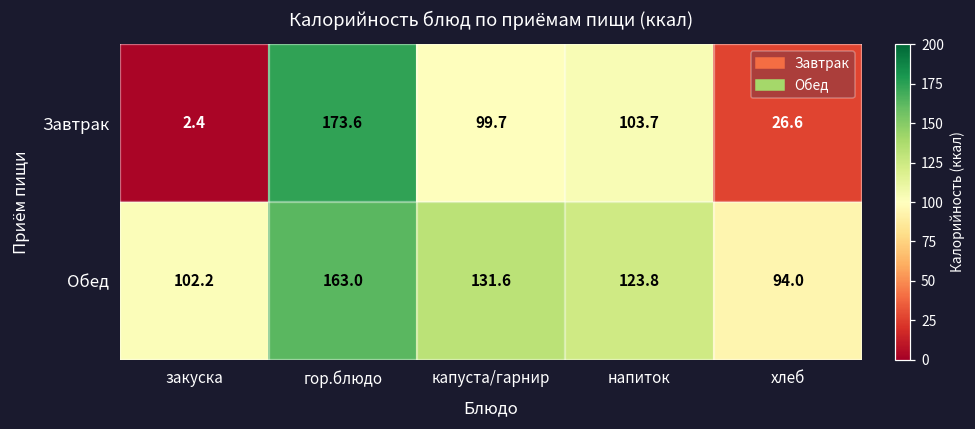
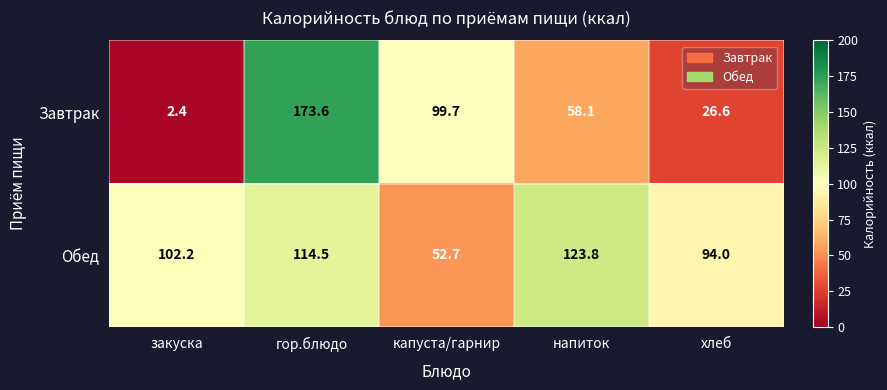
Завтрак, напиток: 103.7 -> 58.1
Обед, гор.блюдо: 163.0 -> 114.5
Обед, капуста/гарнир: 131.6 -> 52.7
